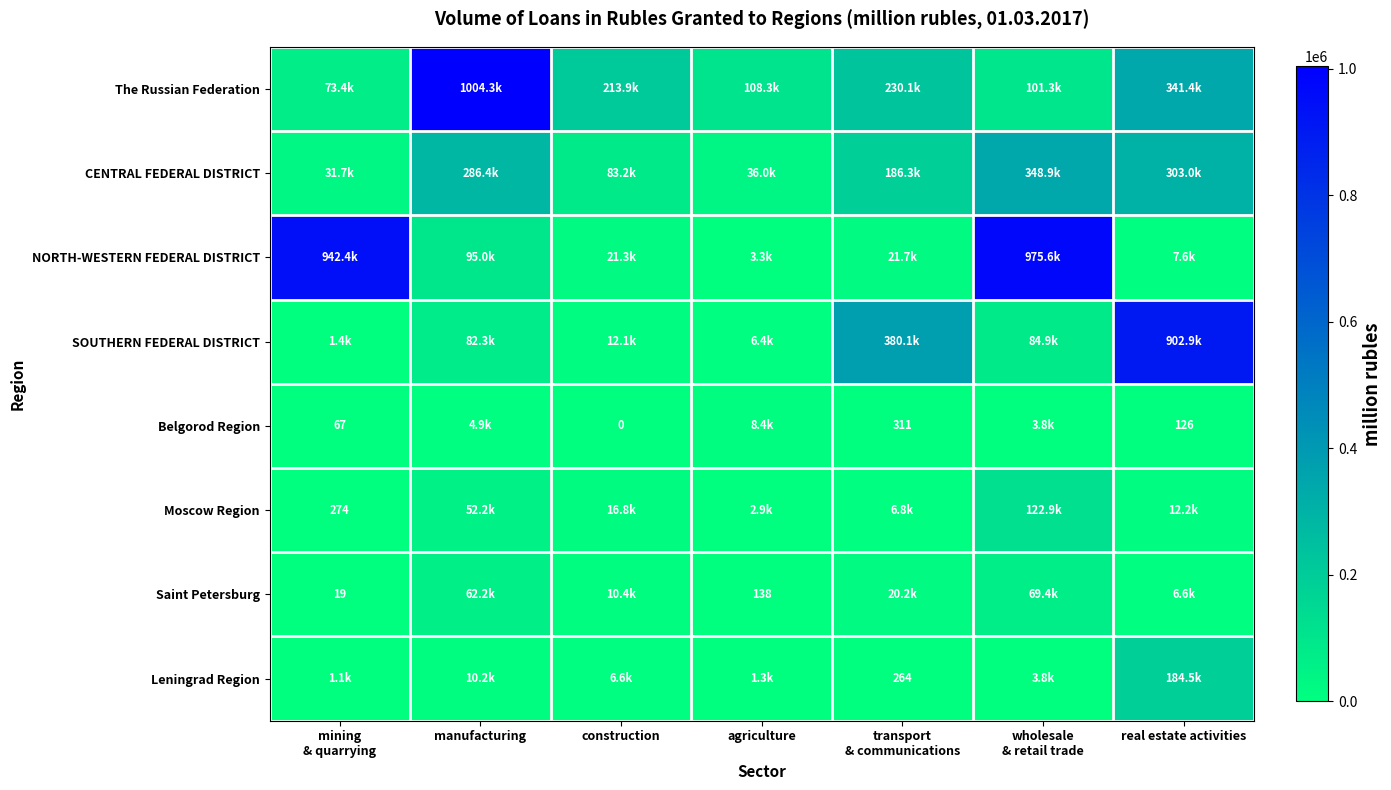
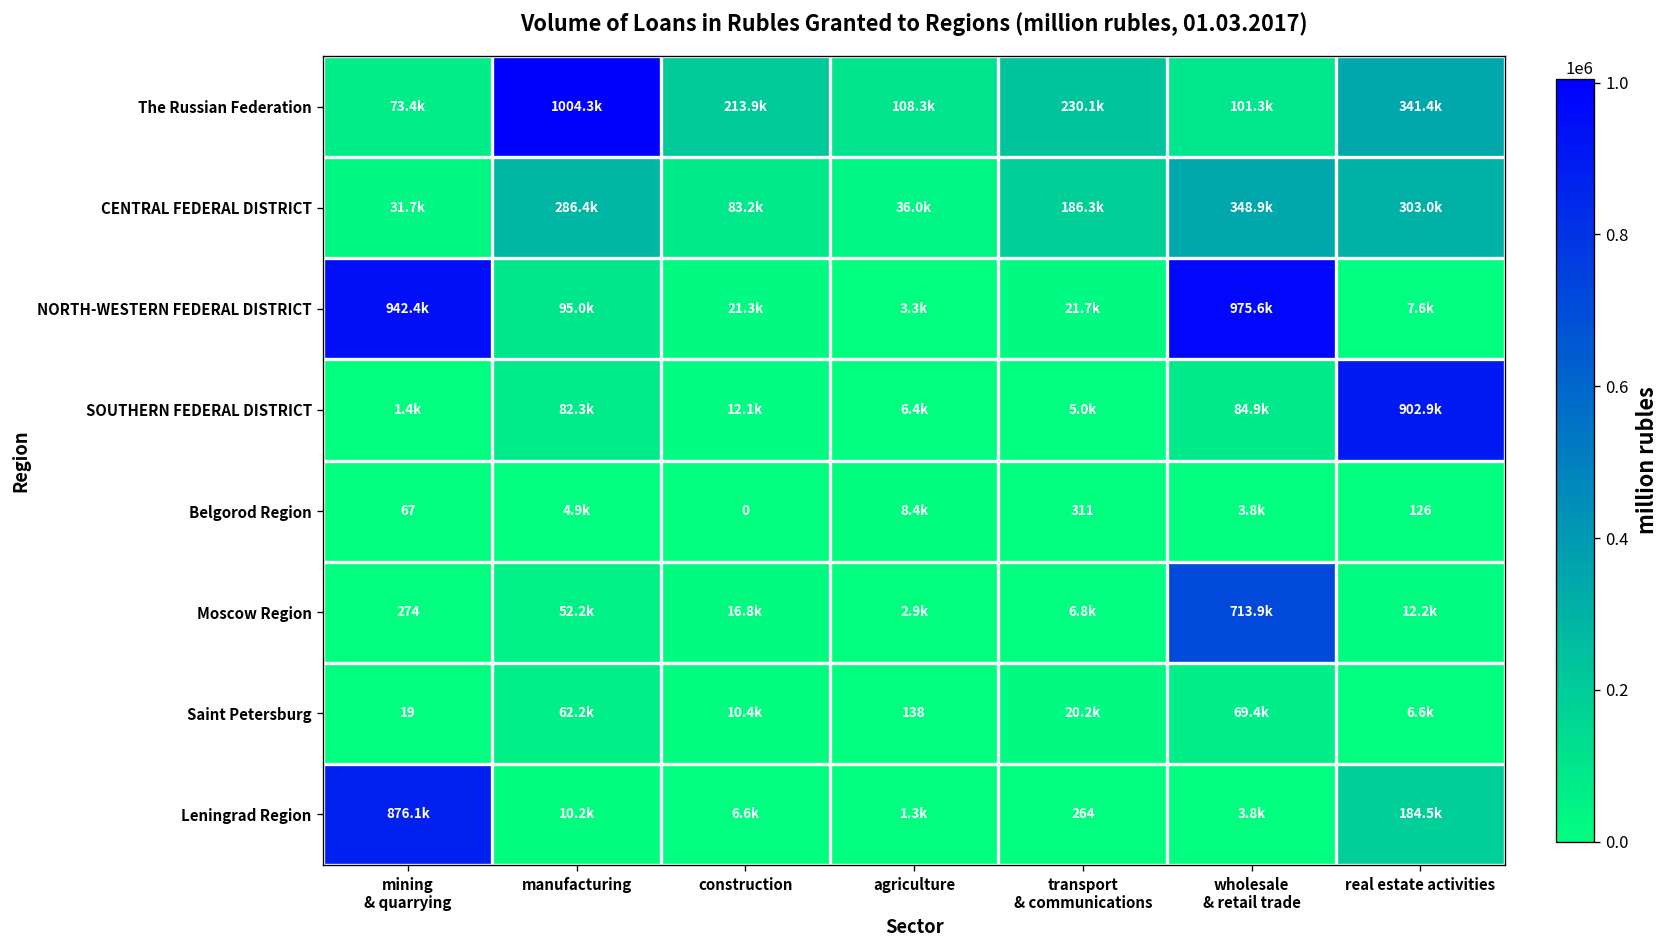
SOUTHERN FEDERAL DISTRICT, transport & communications: 380.1k -> 5.0k
Moscow Region, wholesale & retail trade: 122.9k -> 713.9k
Leningrad Region, mining & quarrying: 1.1k -> 876.1k
